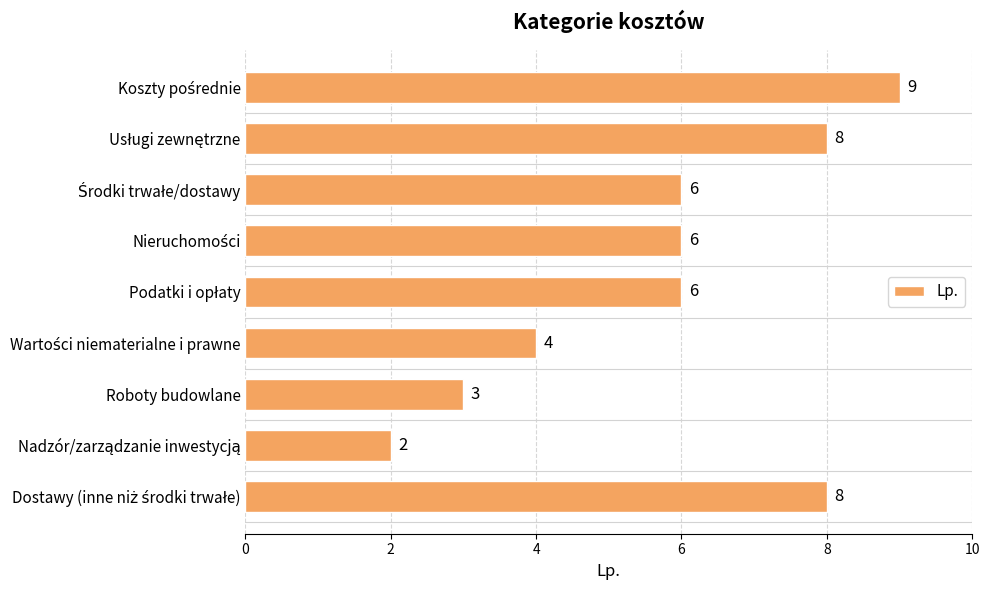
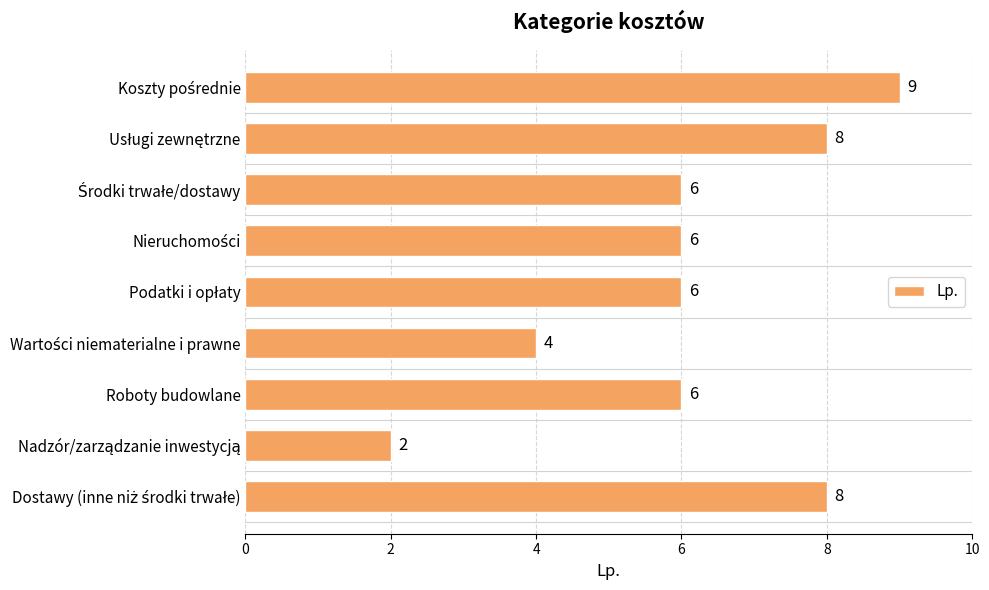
Roboty budowlane: 3 -> 6
